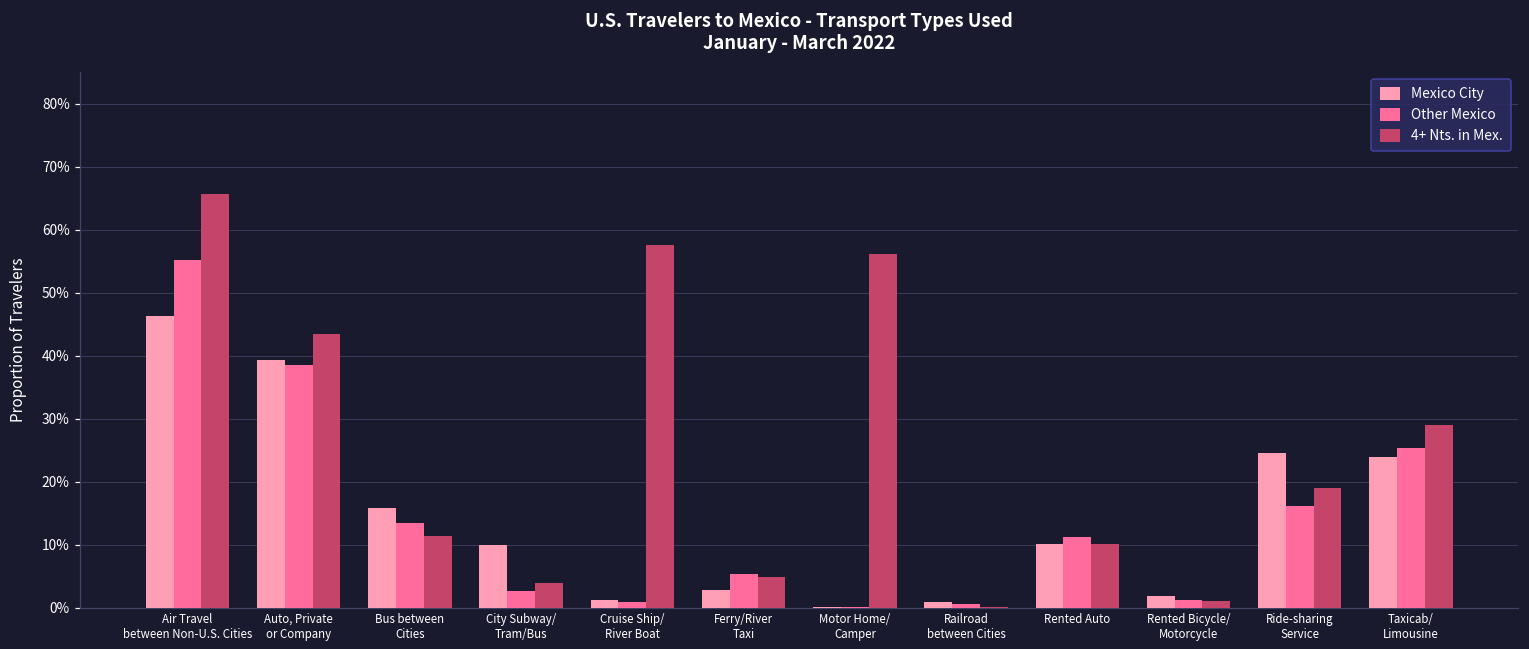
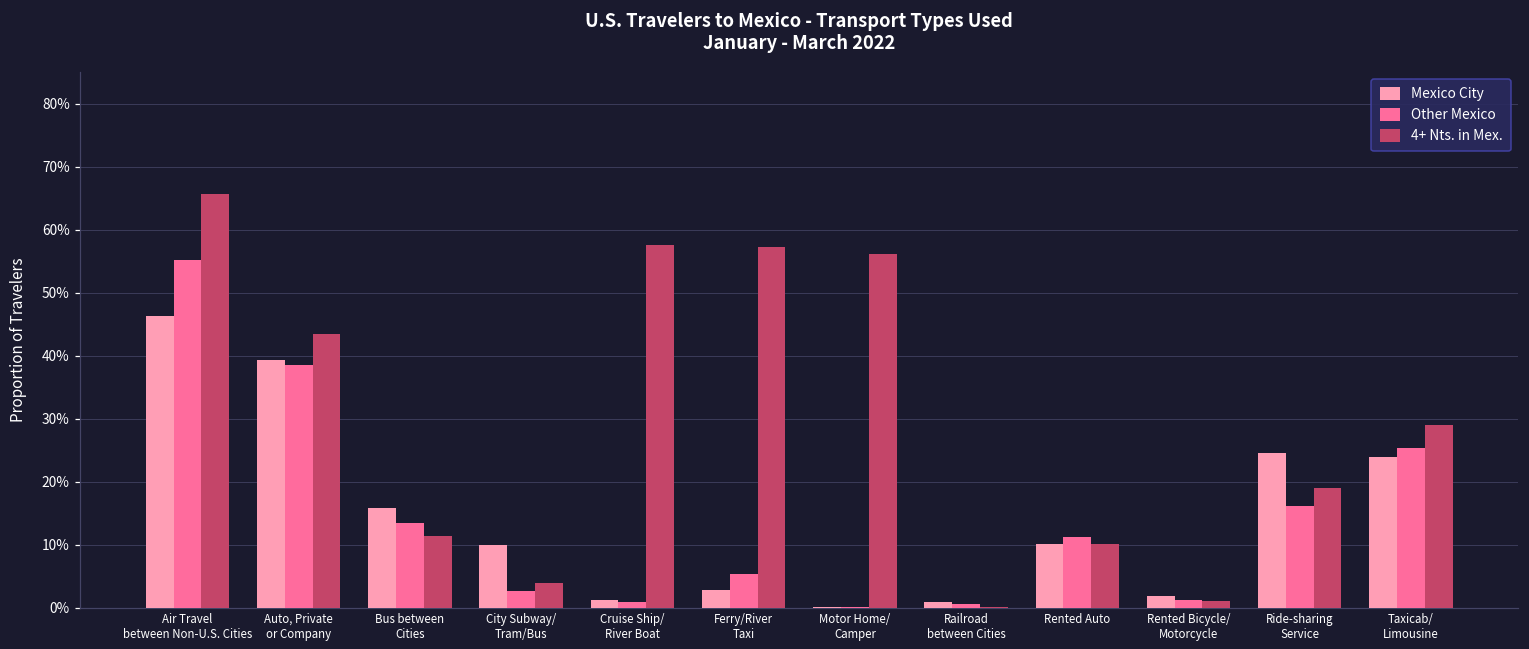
4+ Nts. in Mex., Ferry/River Taxi: 5% -> 57%
